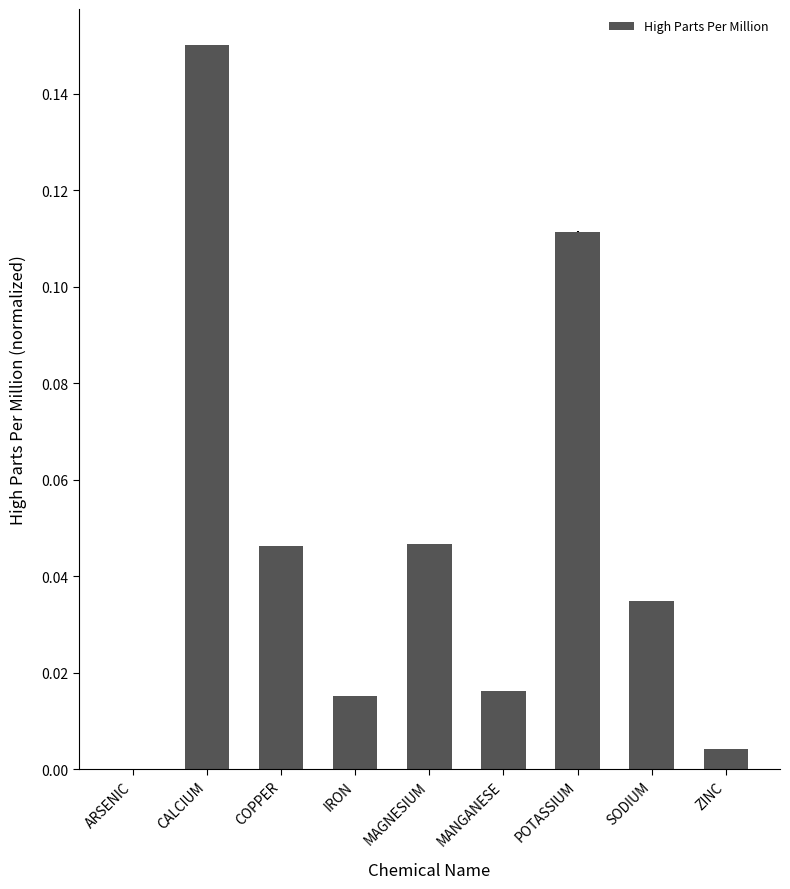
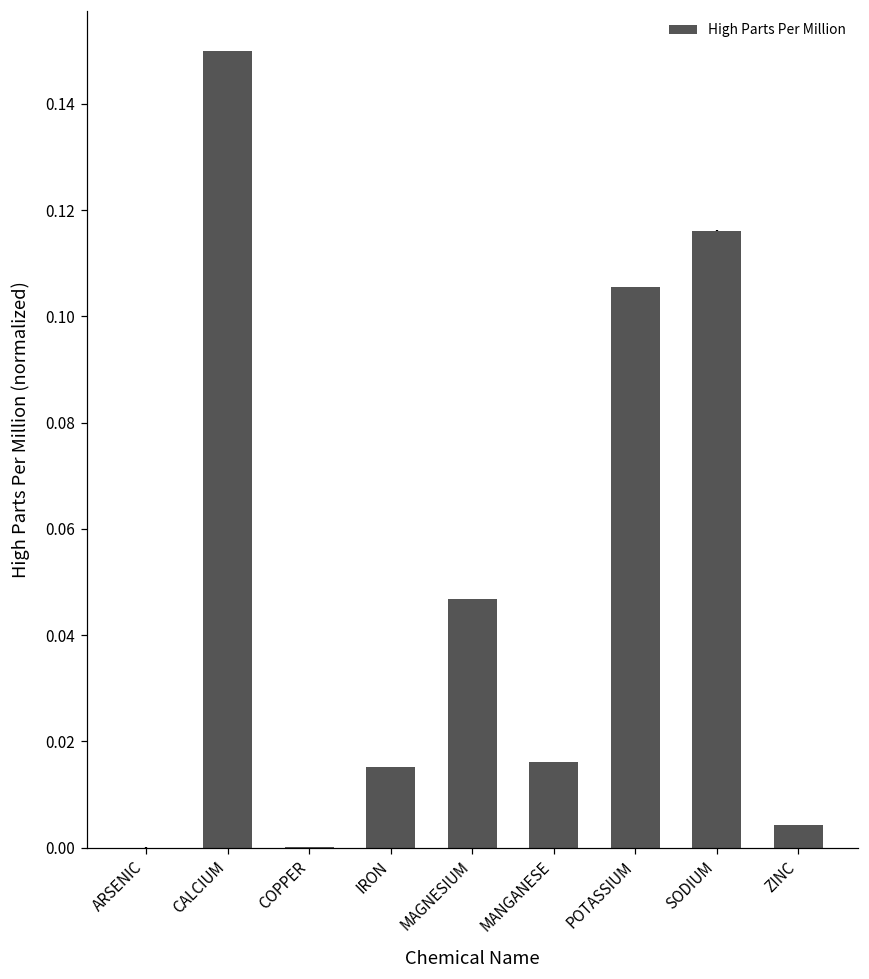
COPPER: 0.046 -> 0.000
POTASSIUM: 0.111 -> 0.106
SODIUM: 0.035 -> 0.116
